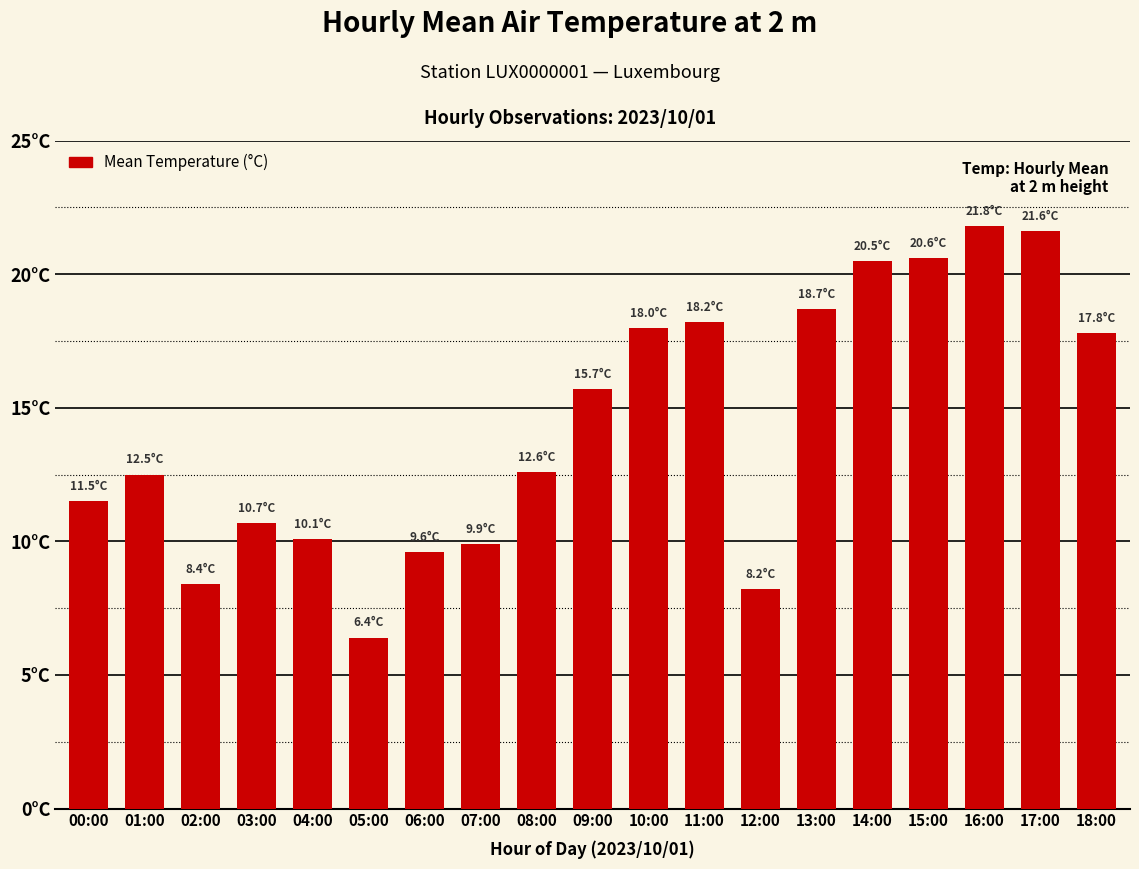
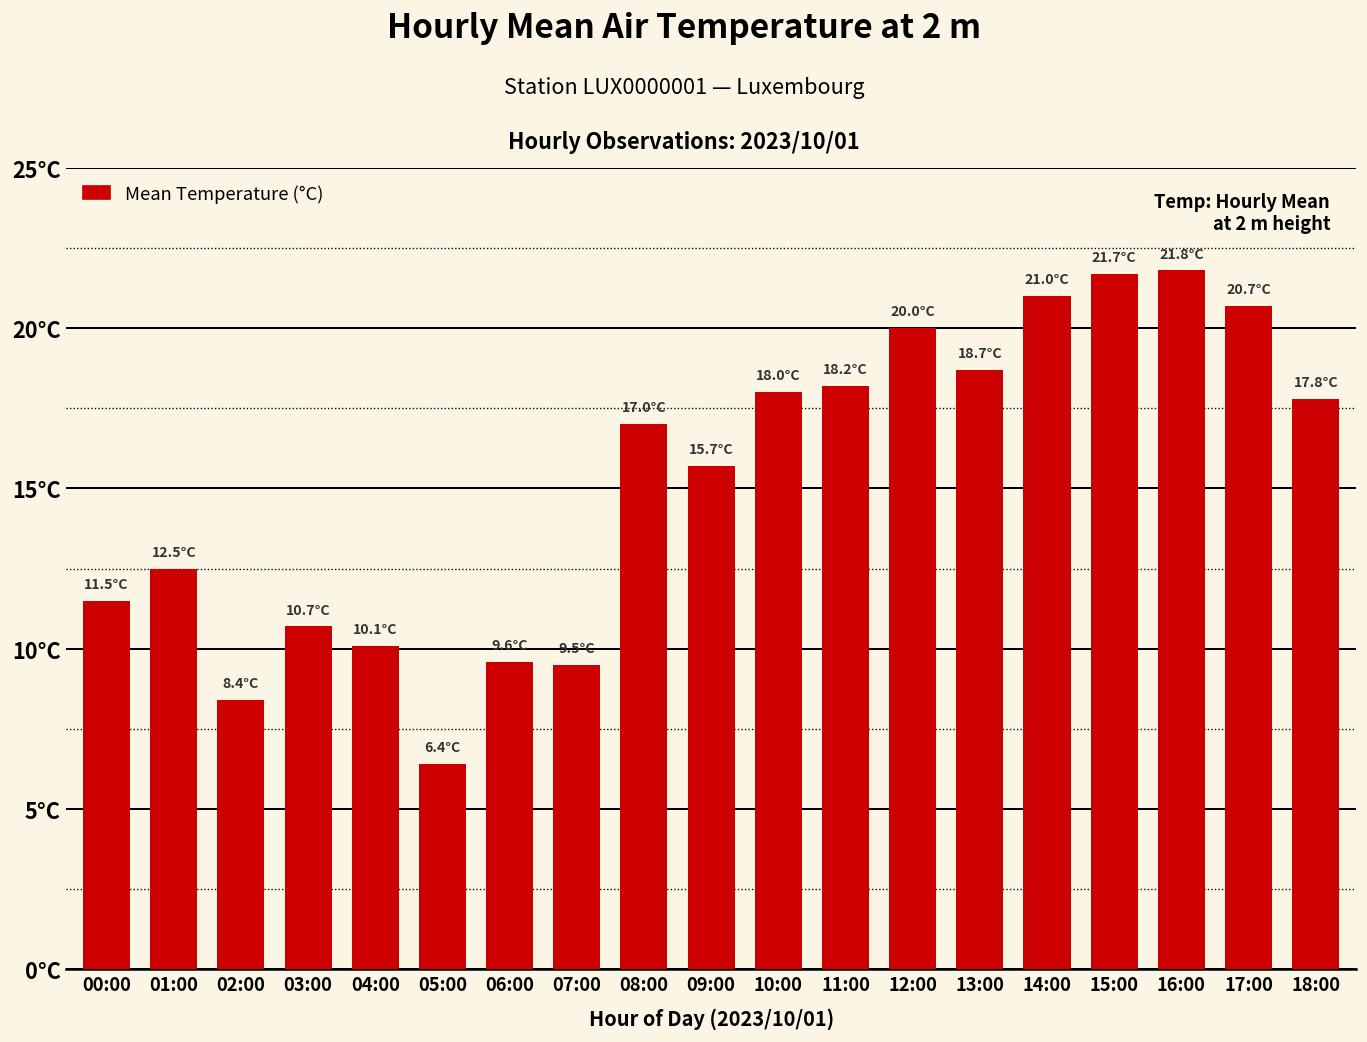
07:00: 9.9°C -> 9.5°C
08:00: 12.6°C -> 17.0°C
12:00: 8.2°C -> 20.0°C
14:00: 20.5°C -> 21.0°C
15:00: 20.6°C -> 21.7°C
17:00: 21.6°C -> 20.7°C
